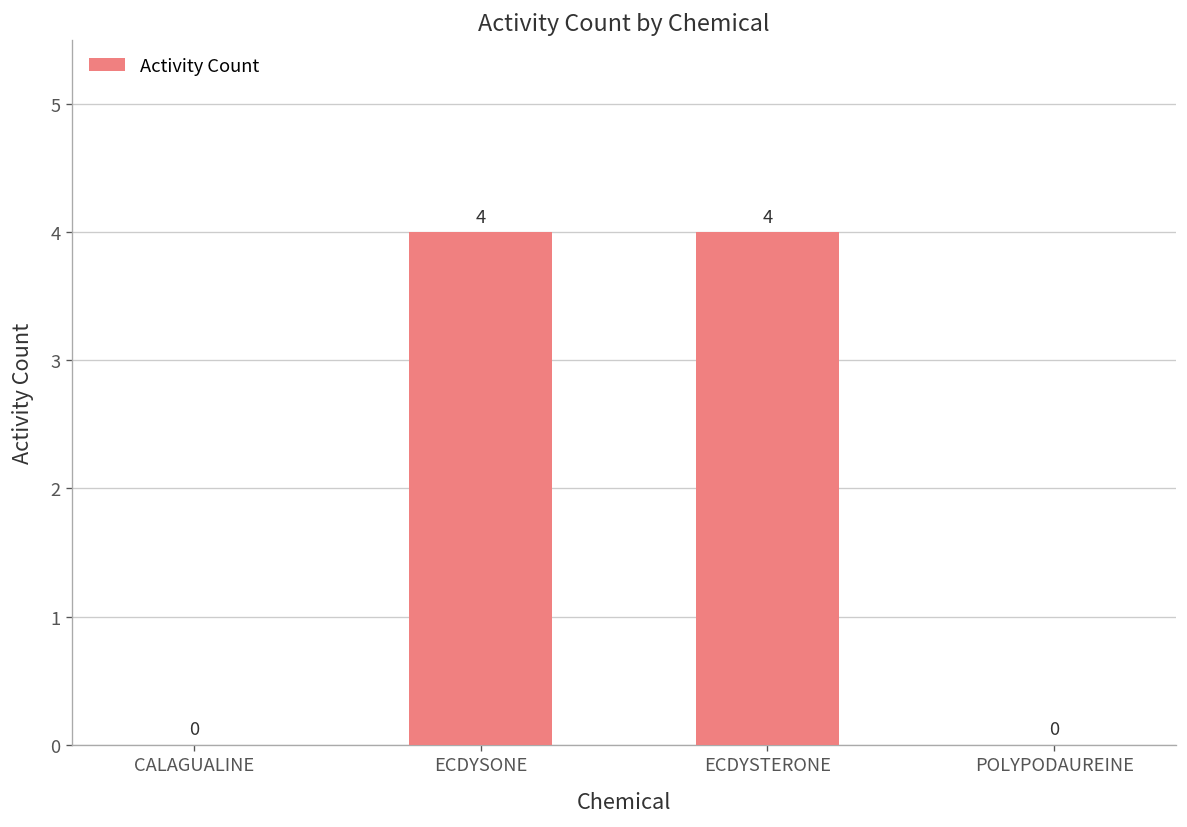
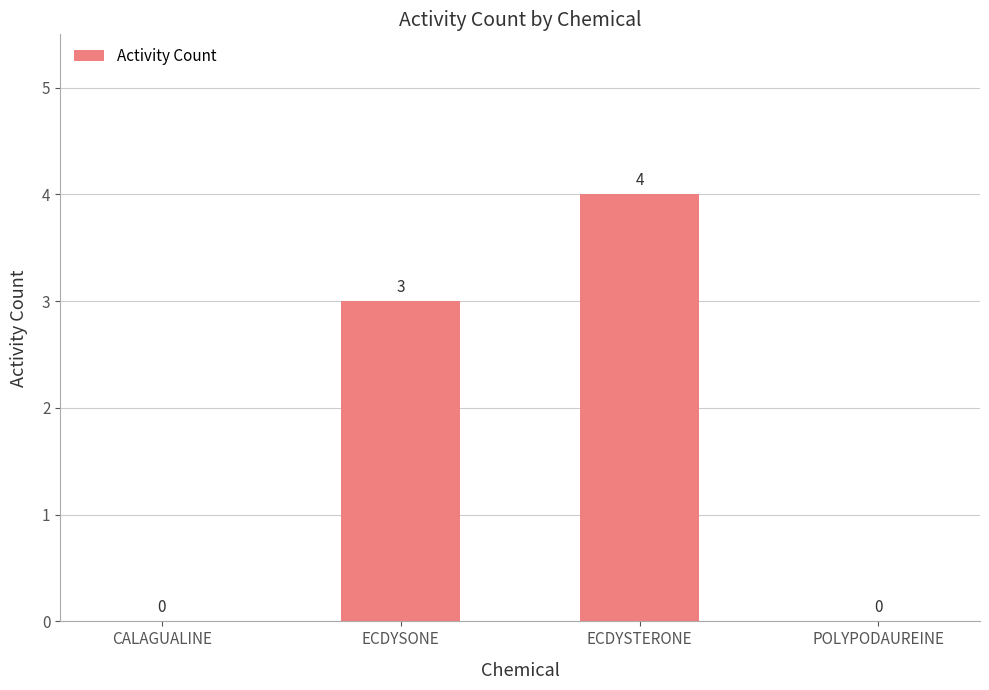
ECDYSONE: 4 -> 3
